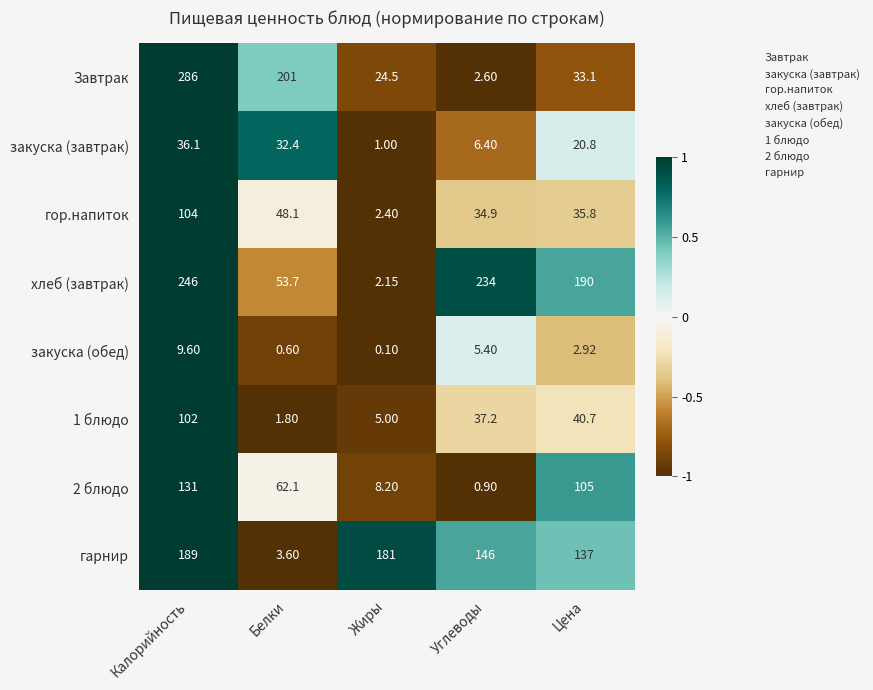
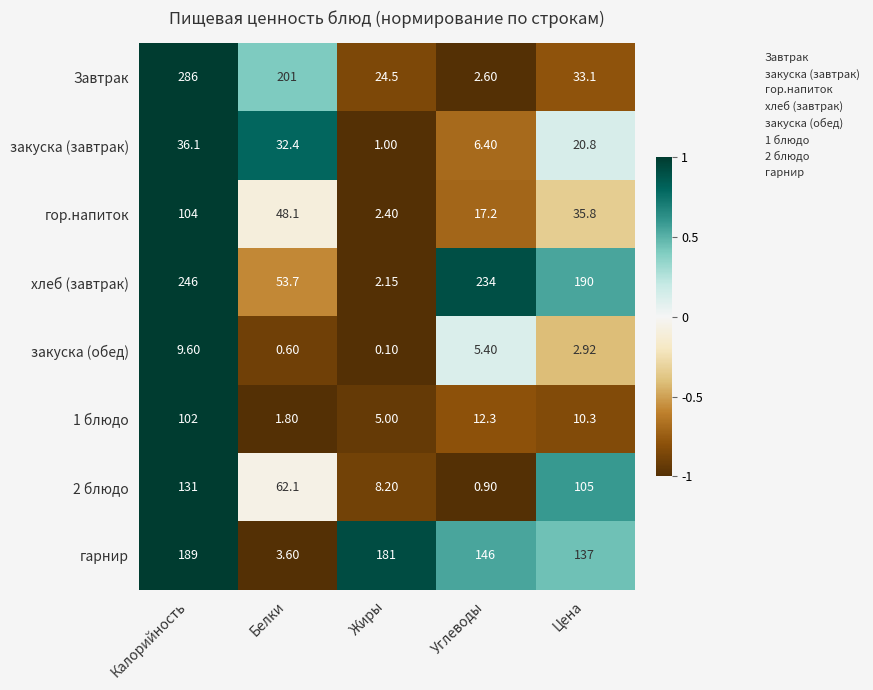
гор.напиток, Углеводы: 34.9 -> 17.2
1 блюдо, Углеводы: 37.2 -> 12.3
1 блюдо, Цена: 40.7 -> 10.3
